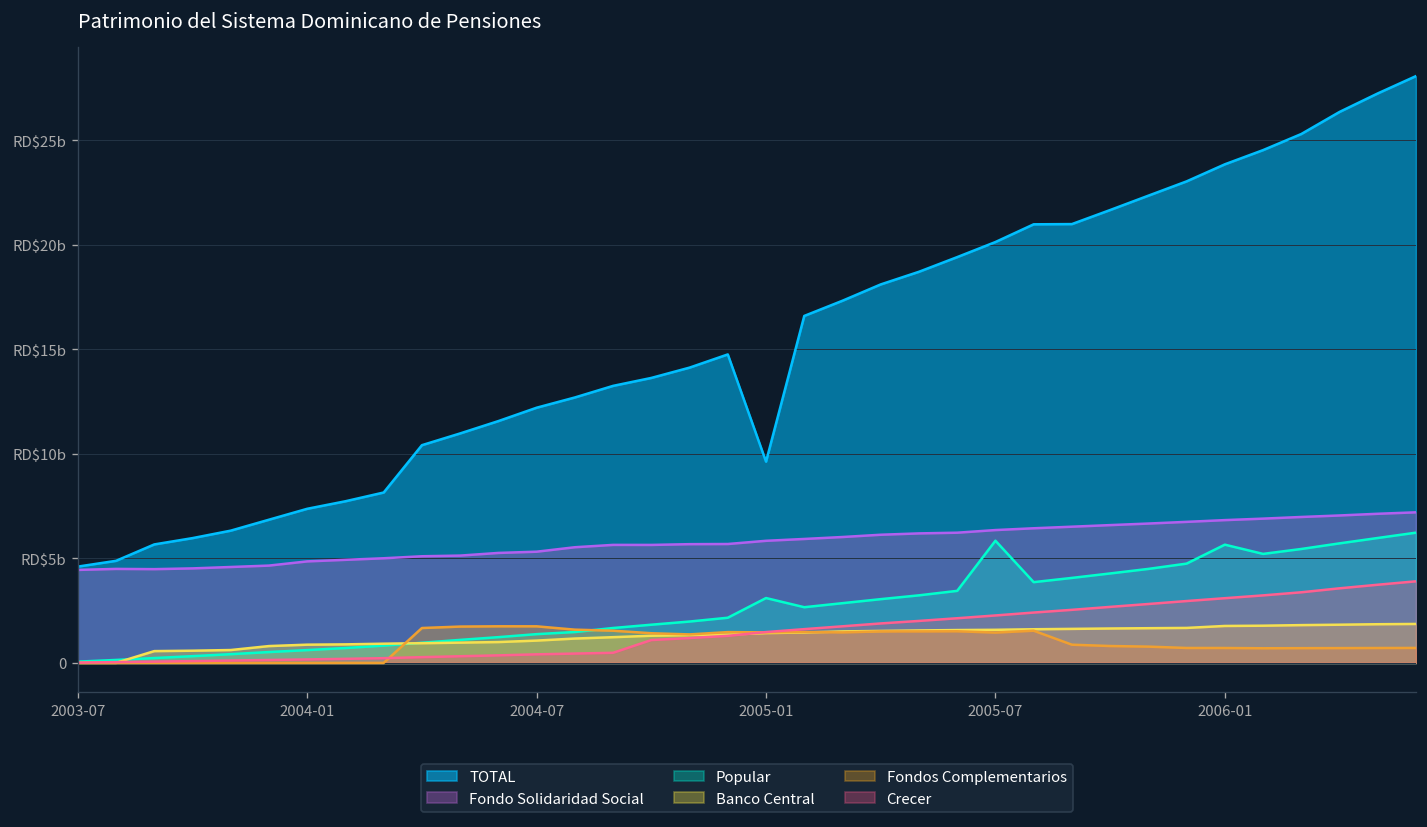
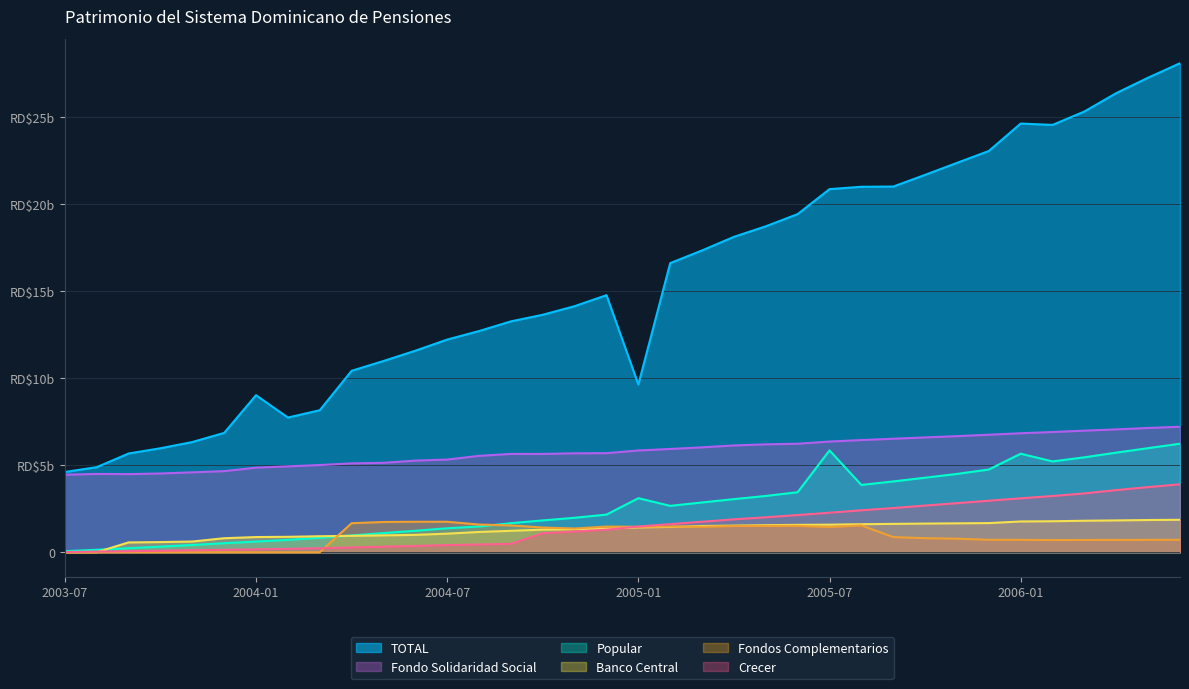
TOTAL, 2004-01: RD$7.4b -> RD$9.0b
TOTAL, 2005-07: RD$20.1b -> RD$20.8b
TOTAL, 2006-01: RD$23.8b -> RD$24.6b
